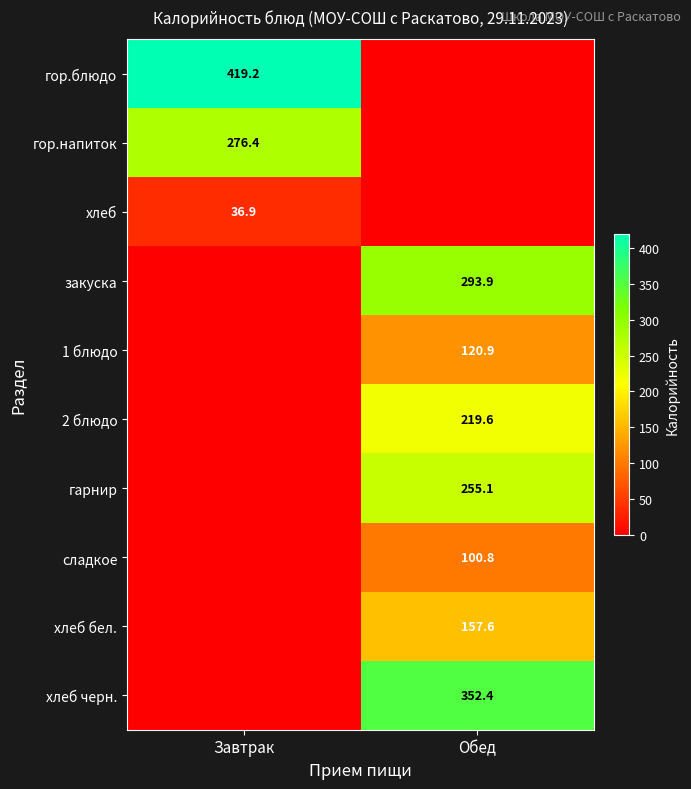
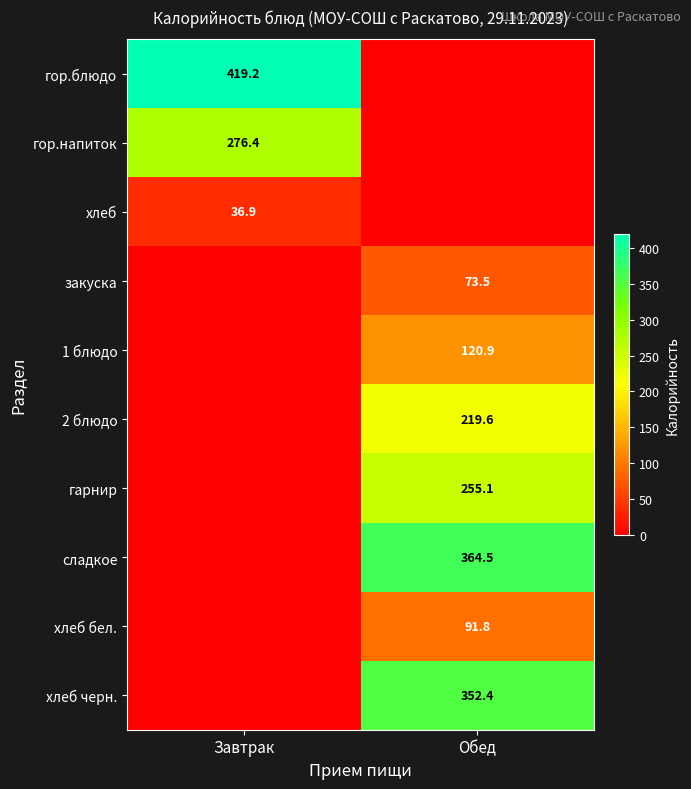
закуска, Обед: 293.9 -> 73.5
сладкое, Обед: 100.8 -> 364.5
хлеб бел., Обед: 157.6 -> 91.8
